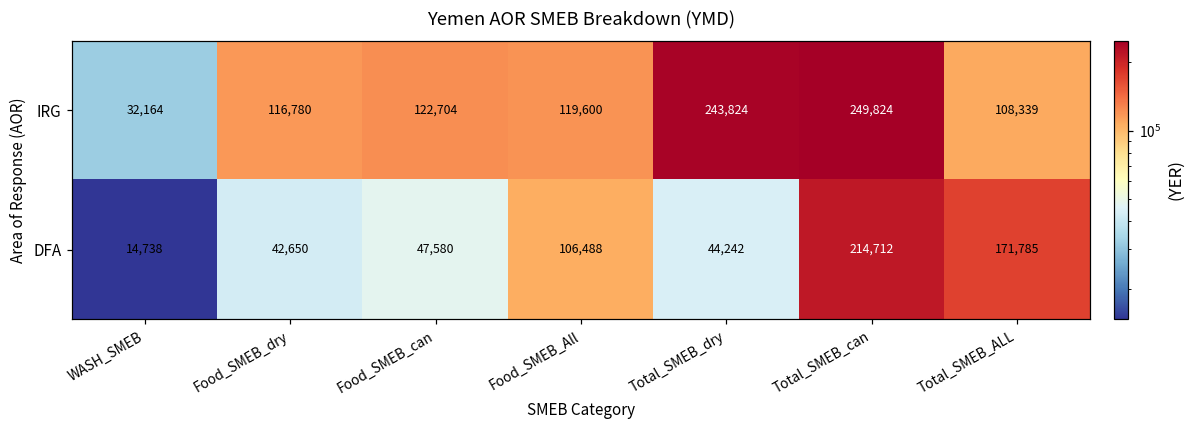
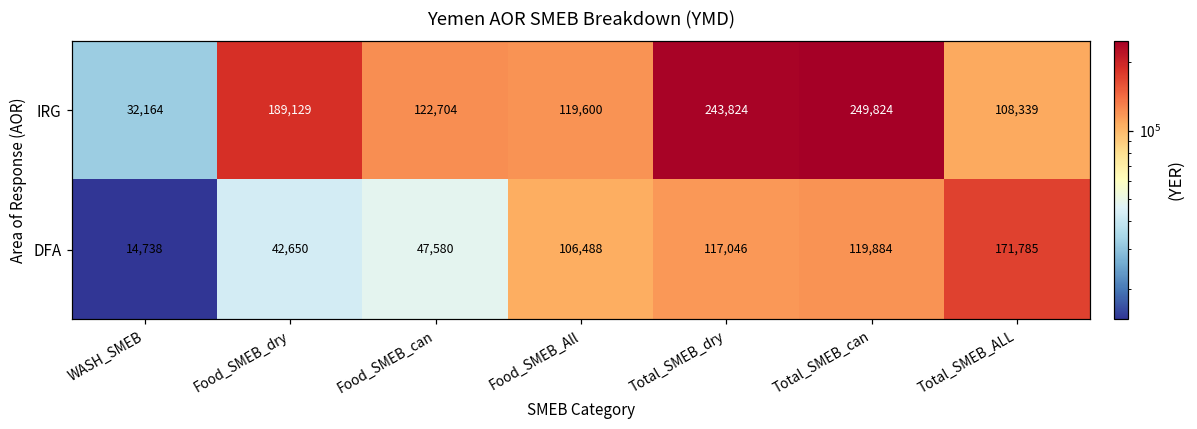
IRG, Food_SMEB_dry: 116,780 -> 189,129
DFA, Total_SMEB_dry: 44,242 -> 117,046
DFA, Total_SMEB_can: 214,712 -> 119,884
